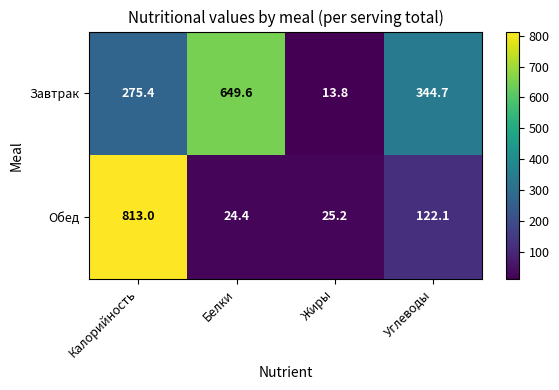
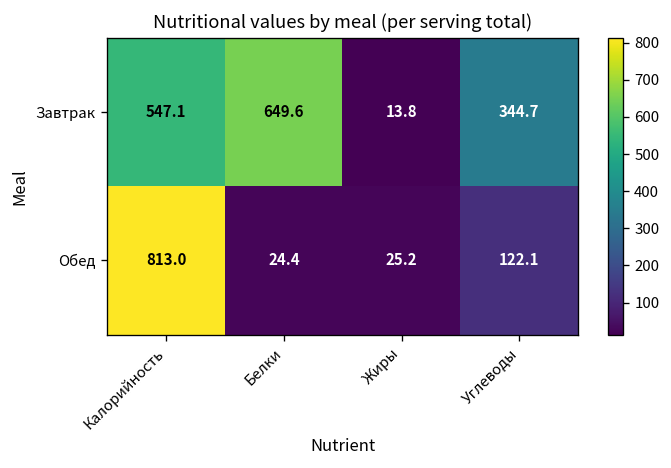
Завтрак, Калорийность: 275.4 -> 547.1
